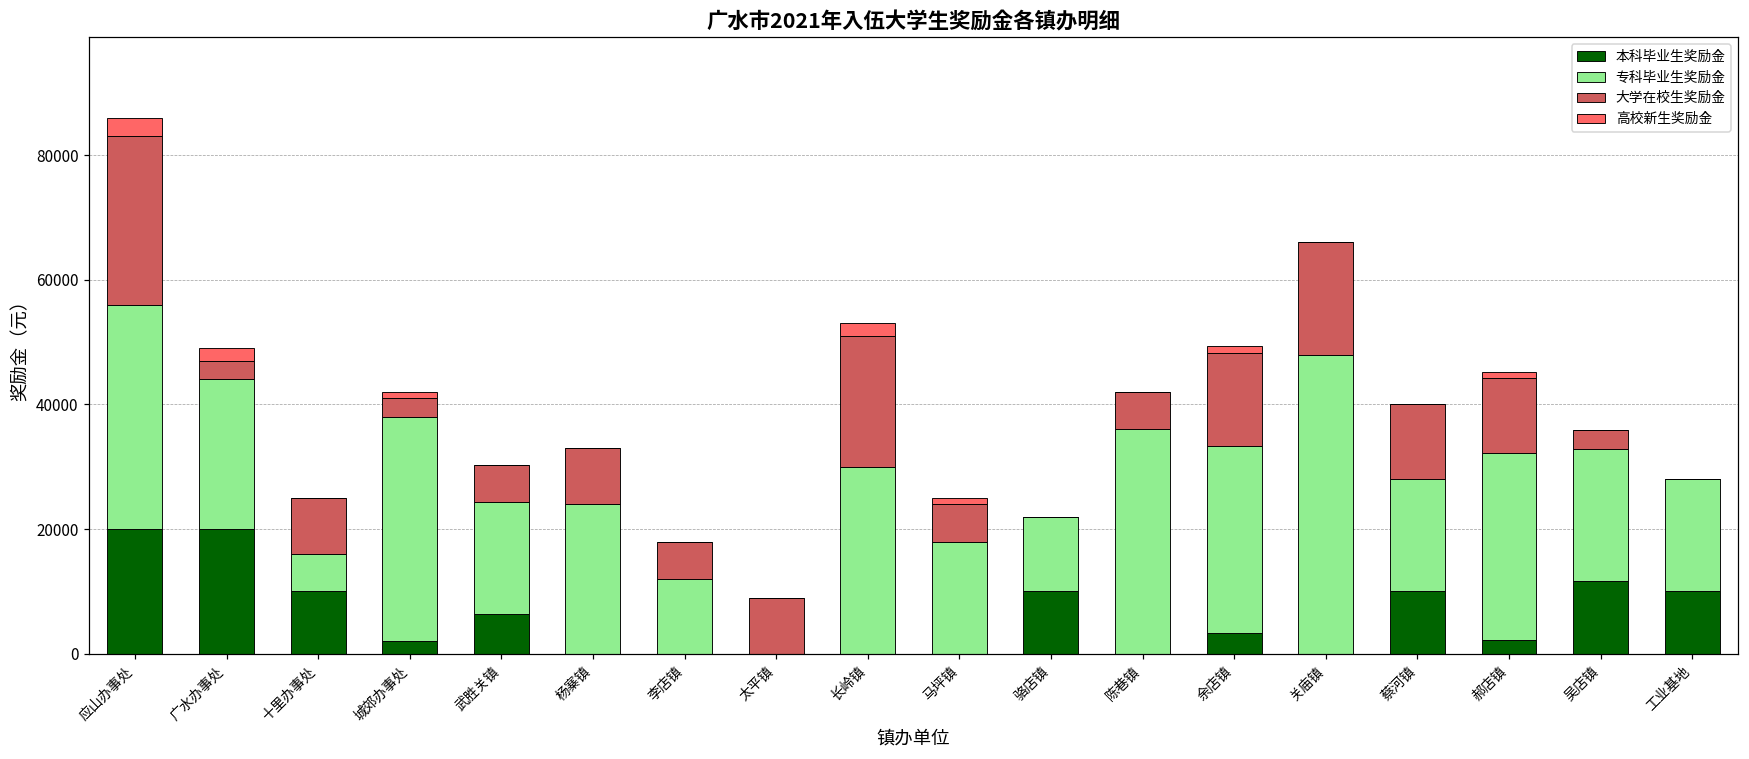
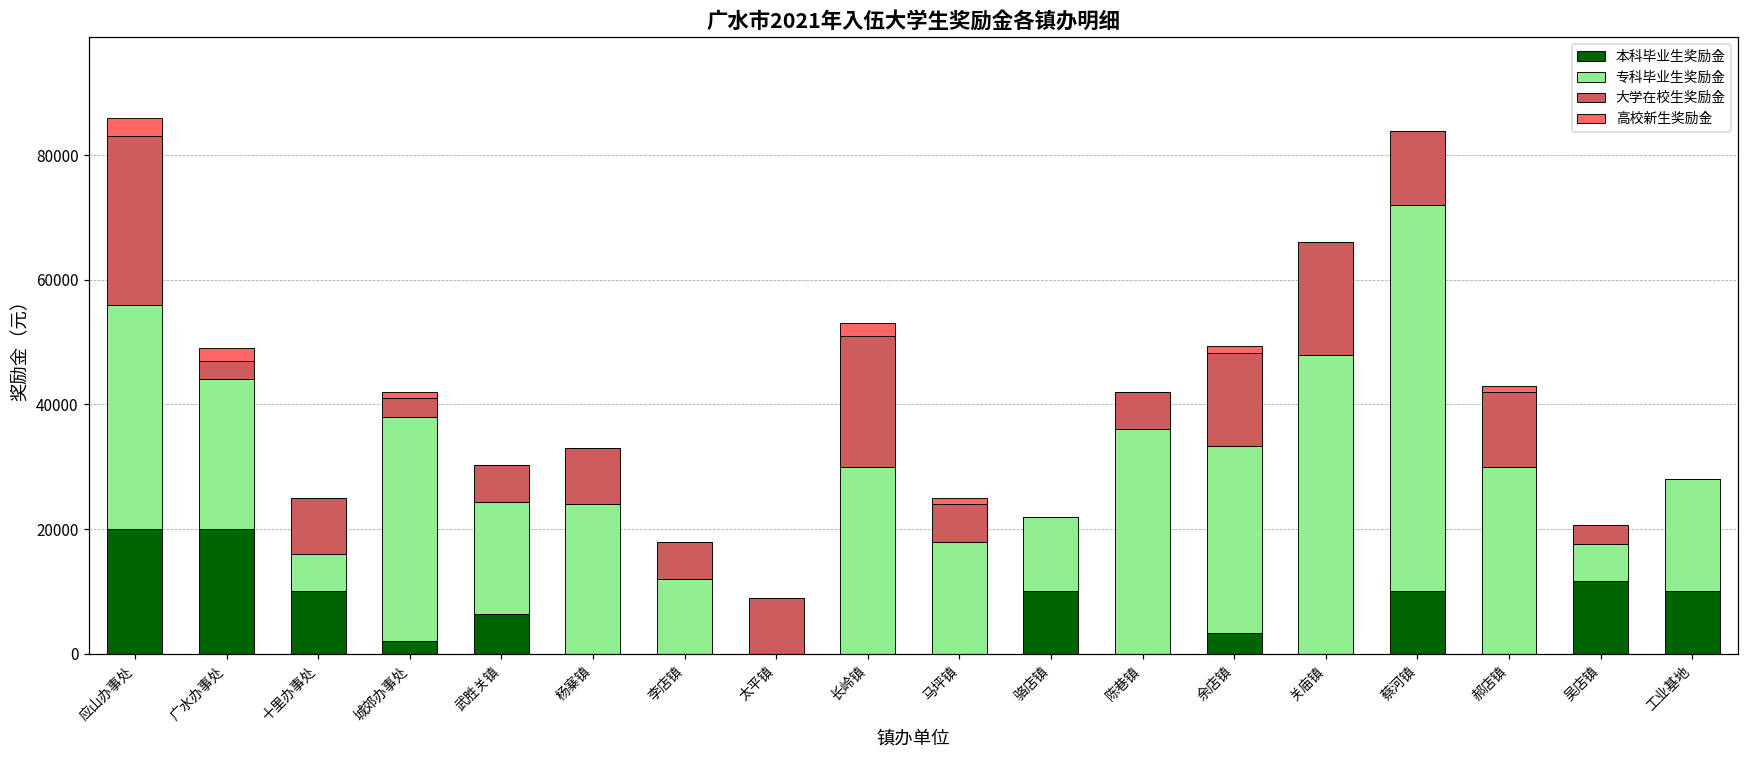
专科毕业生奖励金, 蔡河镇: 18000 -> 62000
本科毕业生奖励金, 郝店镇: 2000 -> 0
专科毕业生奖励金, 吴店镇: 21000 -> 6000
